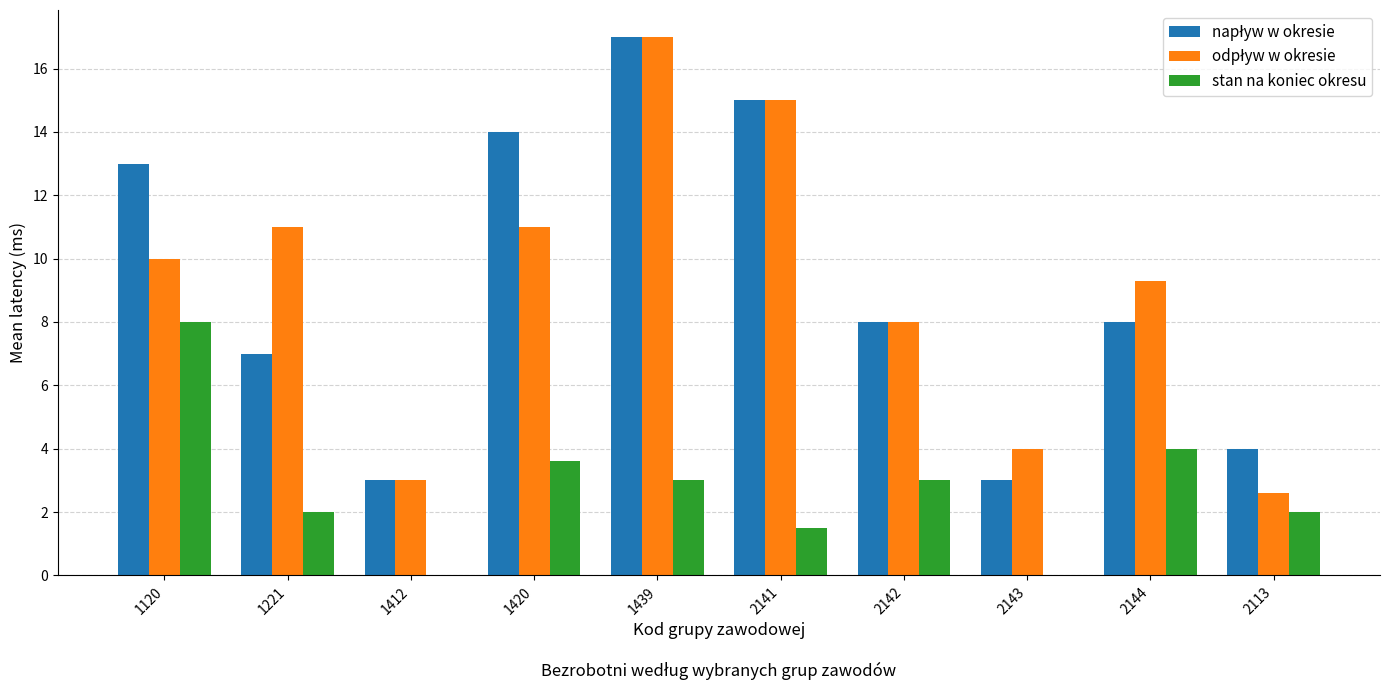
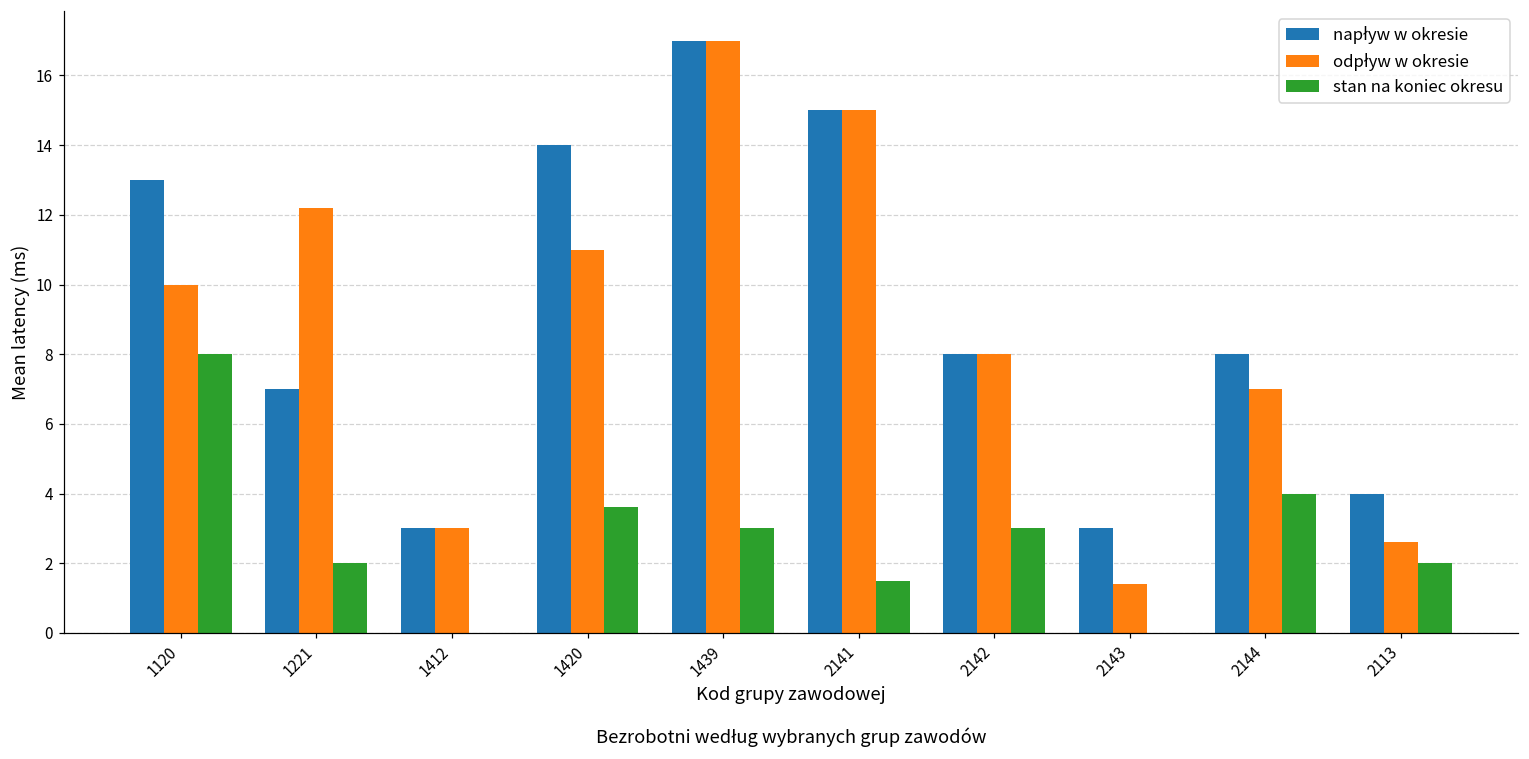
odpływ w okresie, 1221: 11.0 -> 12.2
odpływ w okresie, 2143: 4.0 -> 1.4
odpływ w okresie, 2144: 9.3 -> 7.0
